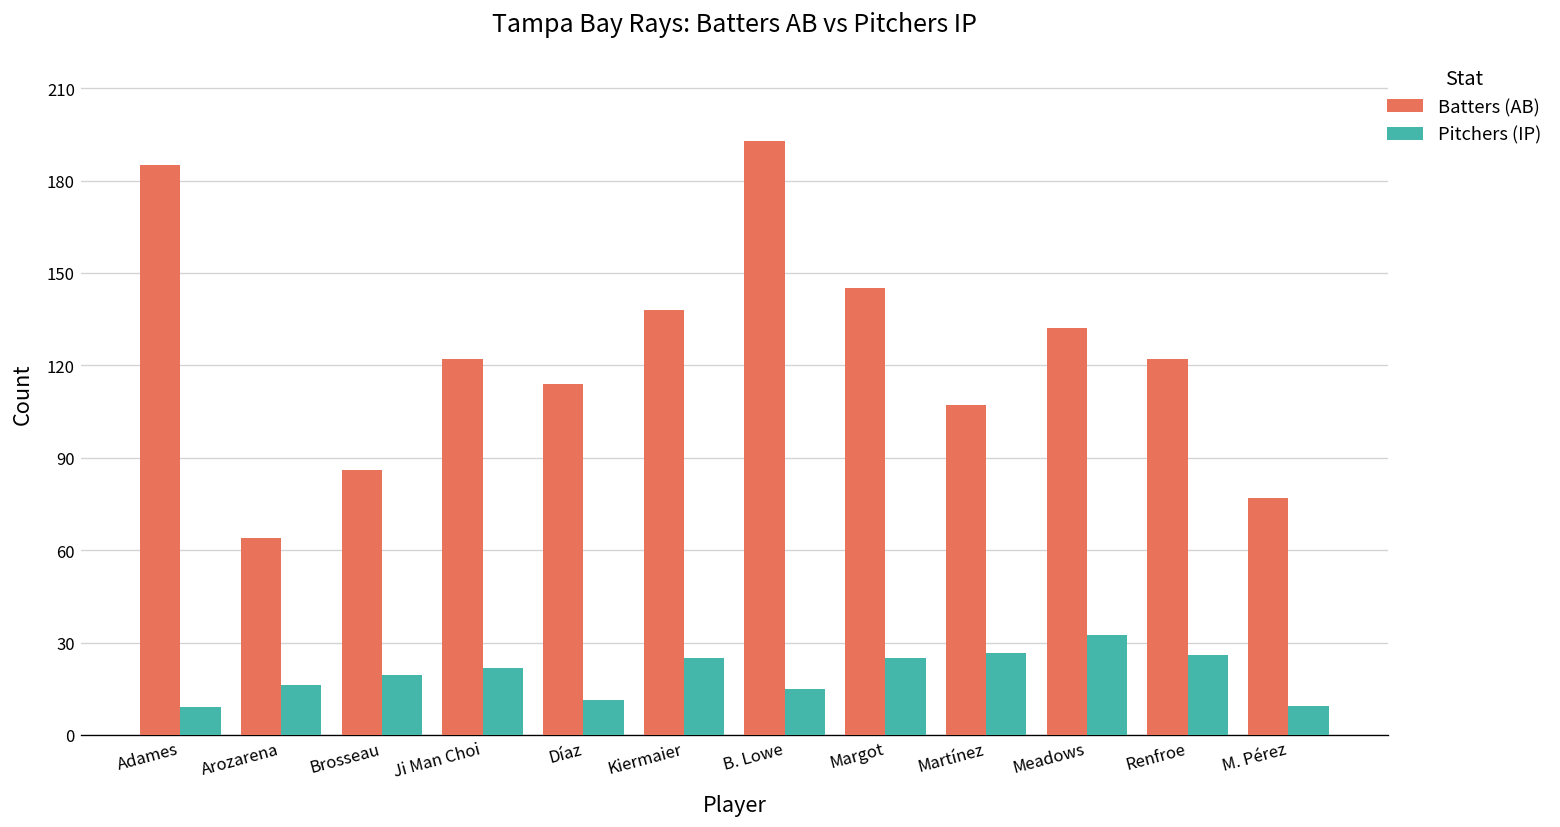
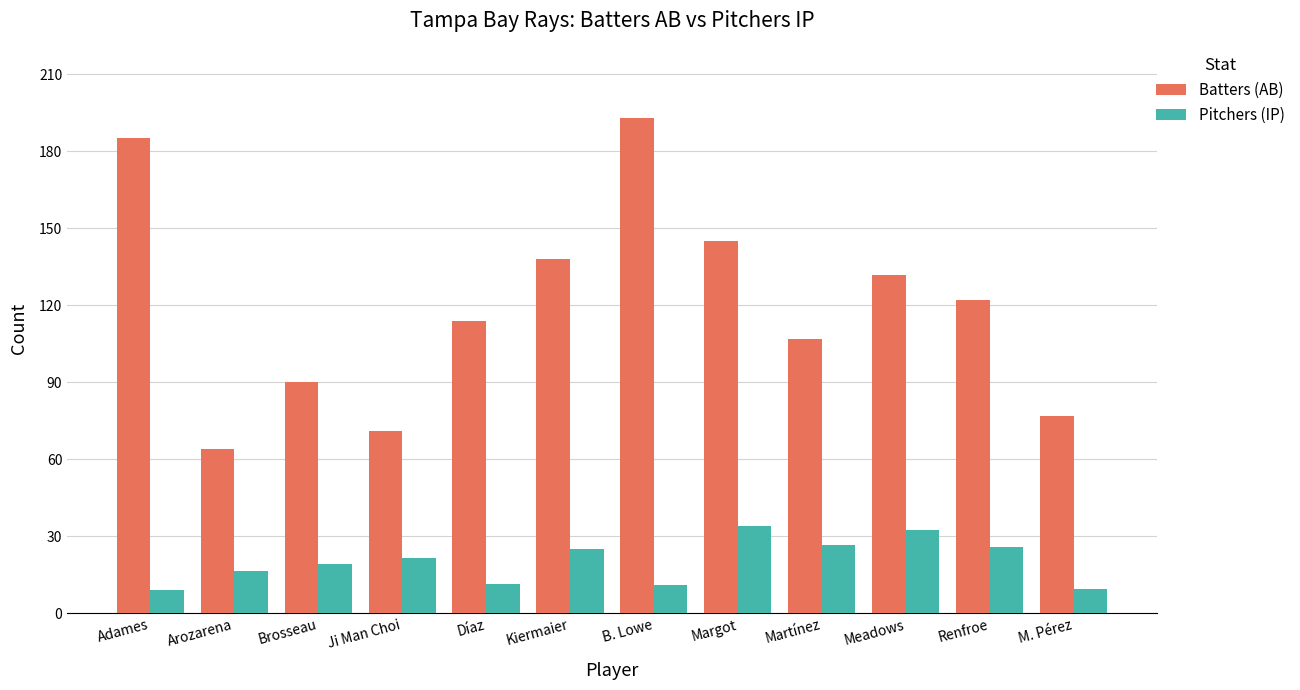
Batters (AB), Brosseau: 86 -> 90
Batters (AB), Ji Man Choi: 122 -> 71
Pitchers (IP), B. Lowe: 15 -> 11
Pitchers (IP), Margot: 25 -> 34
